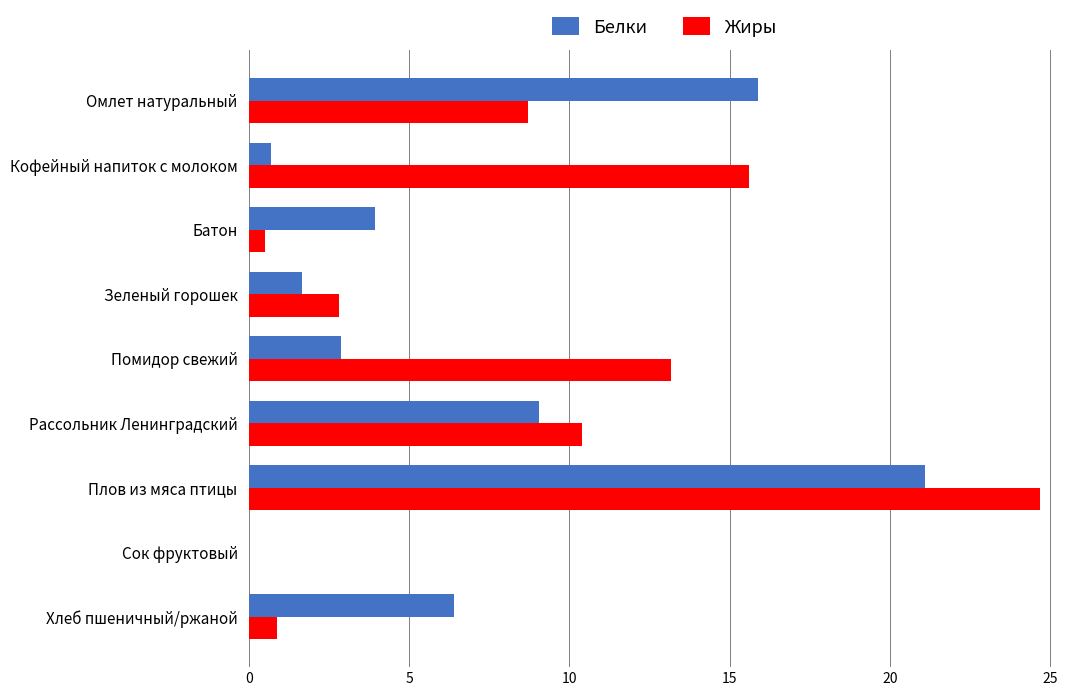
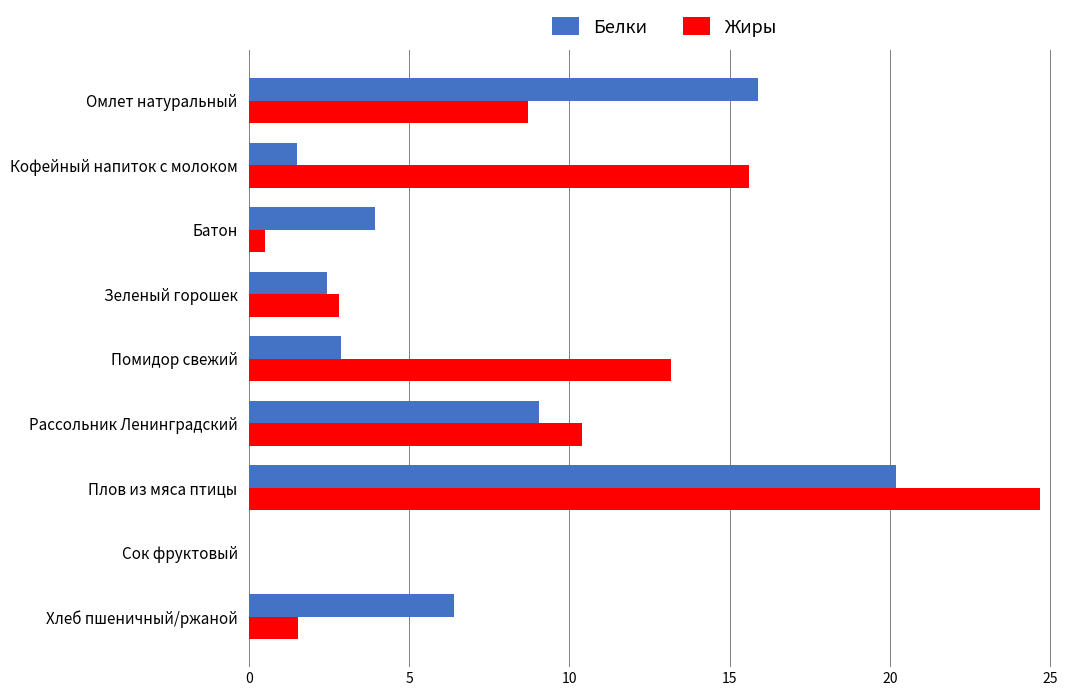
Белки, Кофейный напиток с молоком: 0.7 -> 1.5
Белки, Зеленый горошек: 1.7 -> 2.4
Белки, Плов из мяса птицы: 21.1 -> 20.2
Жиры, Хлеб пшеничный/ржаной: 0.9 -> 1.5
